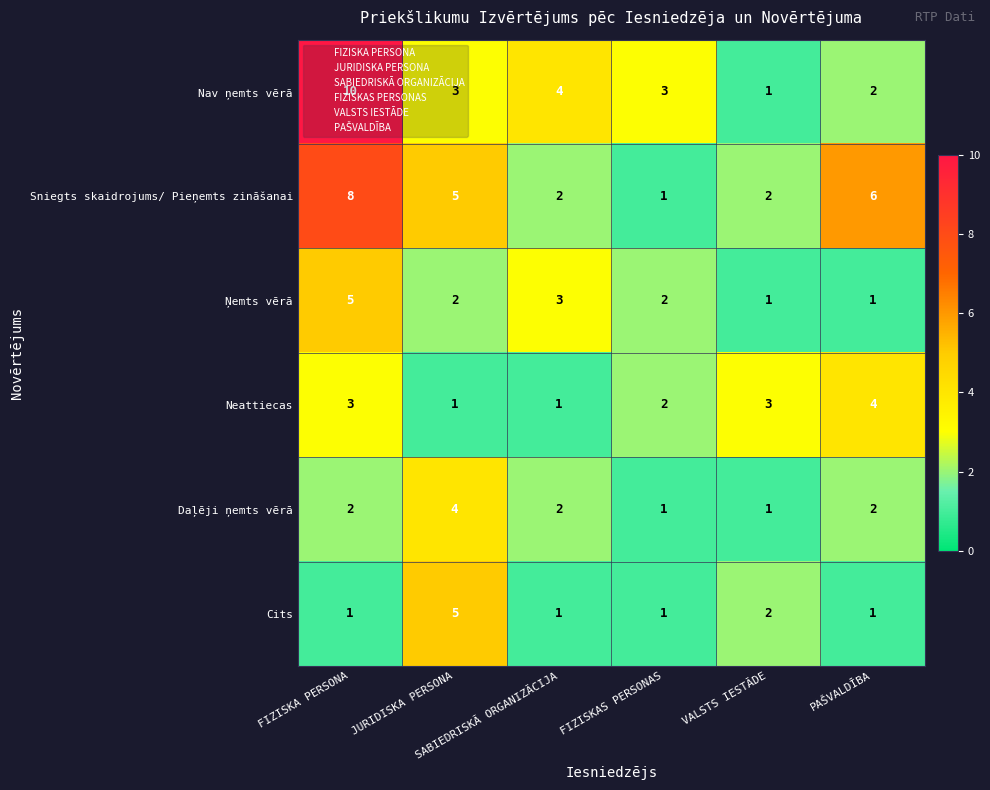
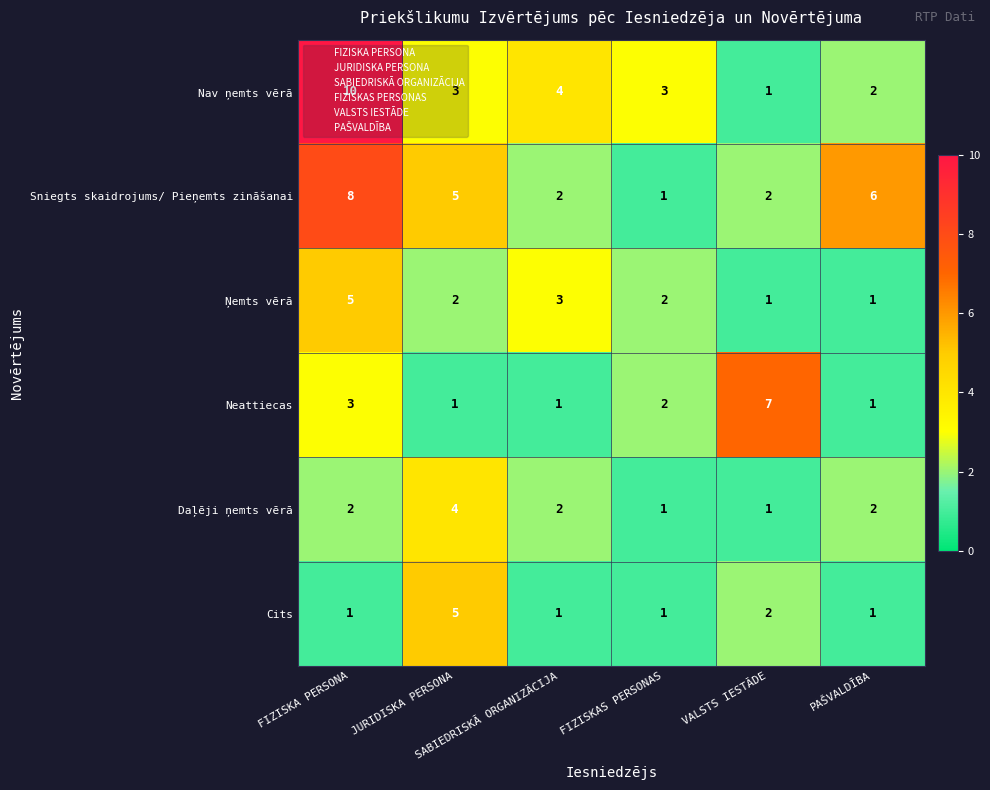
Neattiecas, VALSTS IESTĀDE: 3 -> 7
Neattiecas, PAŠVALDĪBA: 4 -> 1
